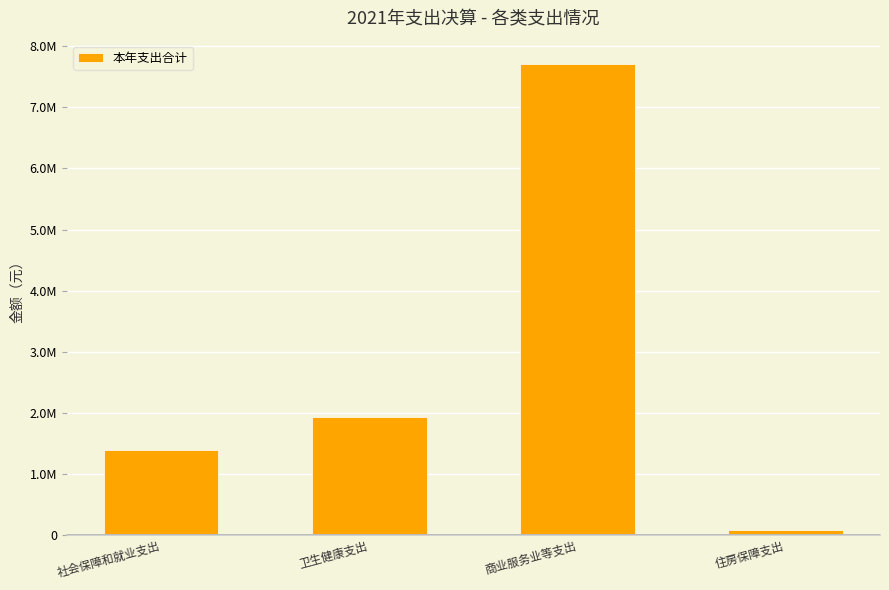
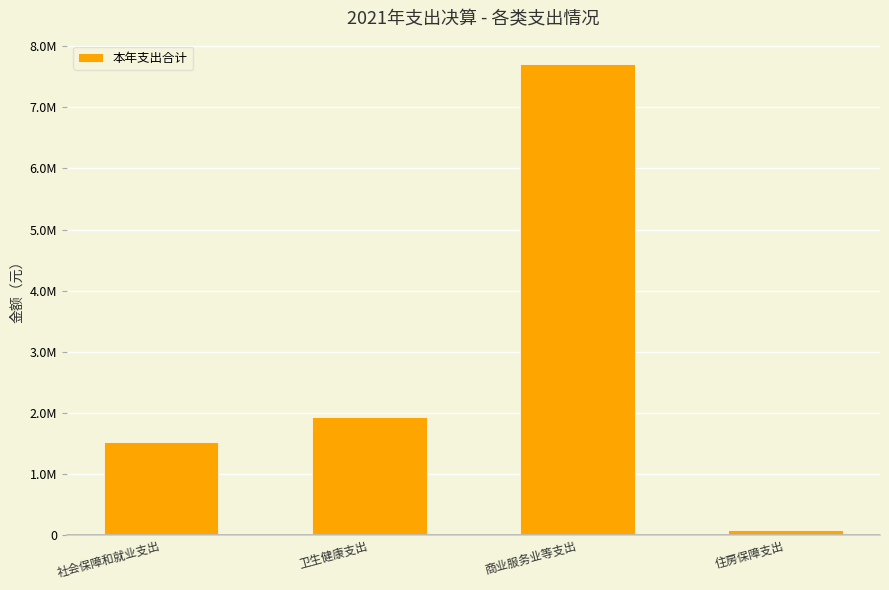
社会保障和就业支出: 1400000 -> 1500000
